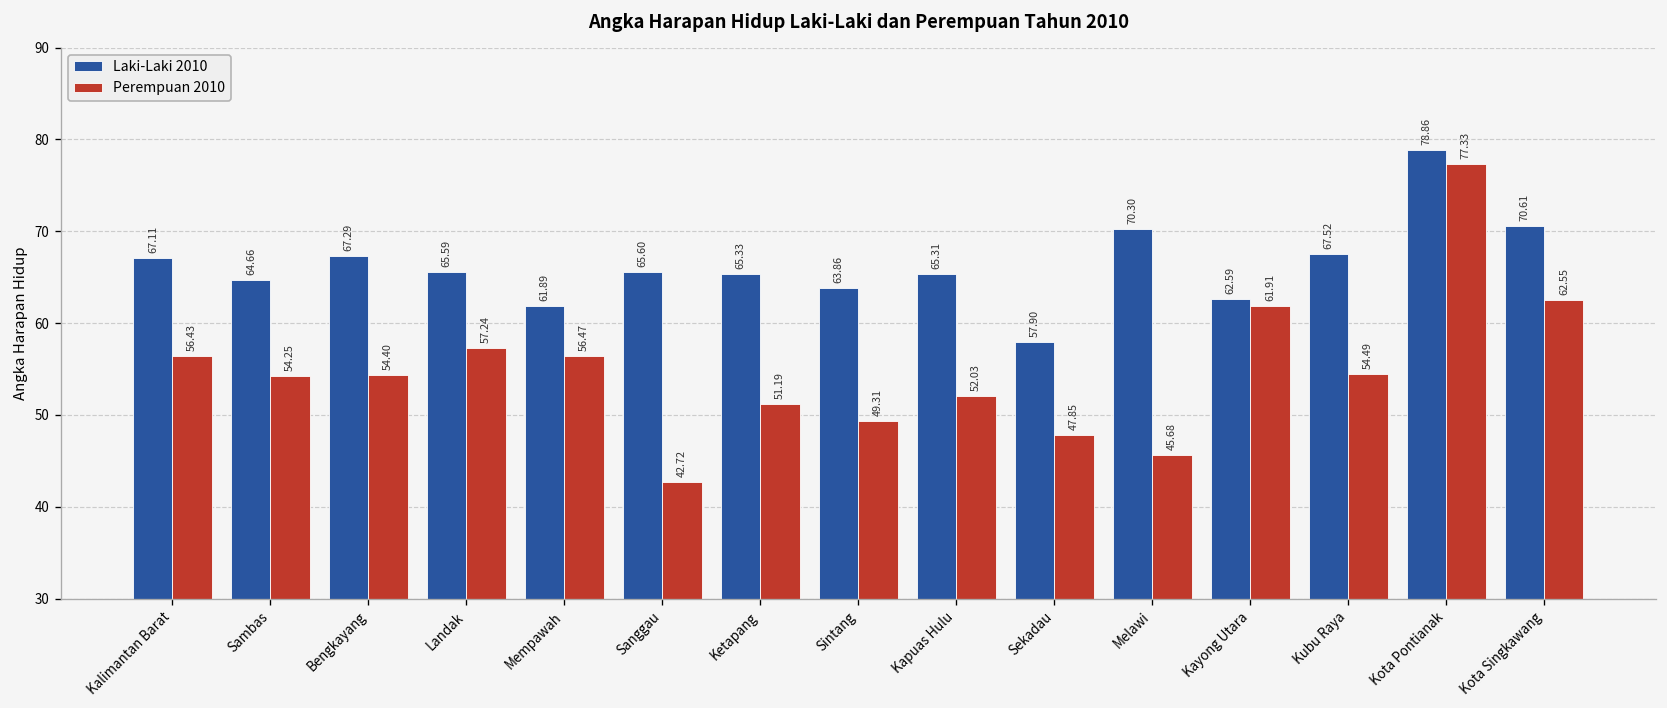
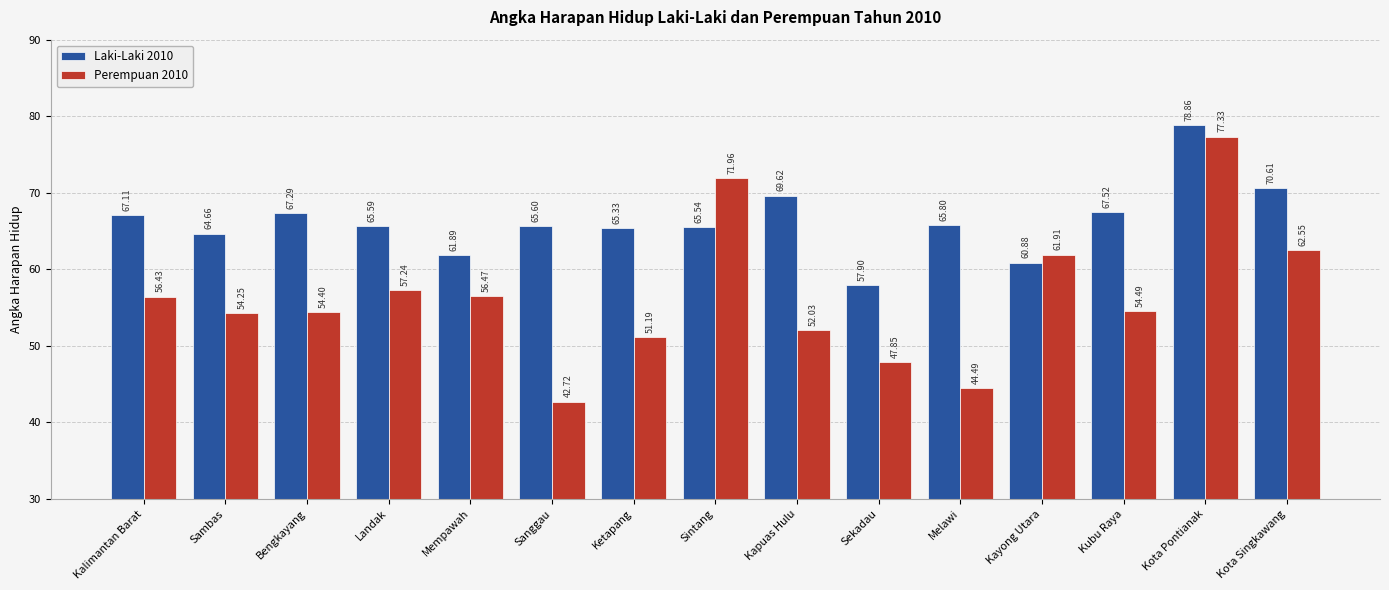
Laki-Laki 2010, Sintang: 63.86 -> 65.54
Perempuan 2010, Sintang: 49.31 -> 71.96
Laki-Laki 2010, Kapuas Hulu: 65.31 -> 69.62
Laki-Laki 2010, Melawi: 70.30 -> 65.80
Perempuan 2010, Melawi: 45.68 -> 44.49
Laki-Laki 2010, Kayong Utara: 62.59 -> 60.88
